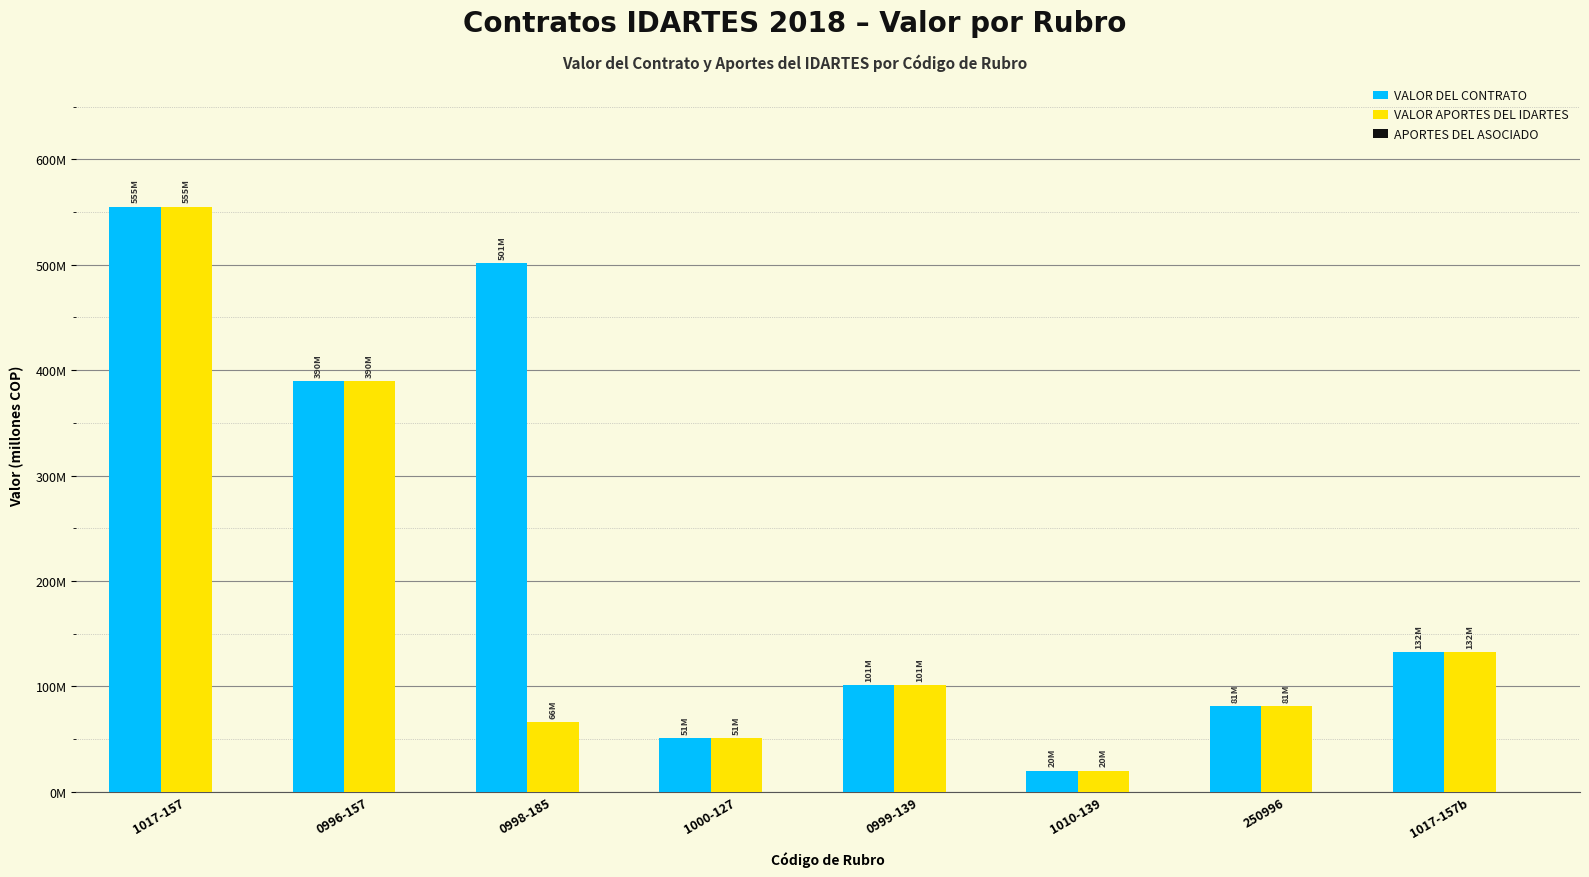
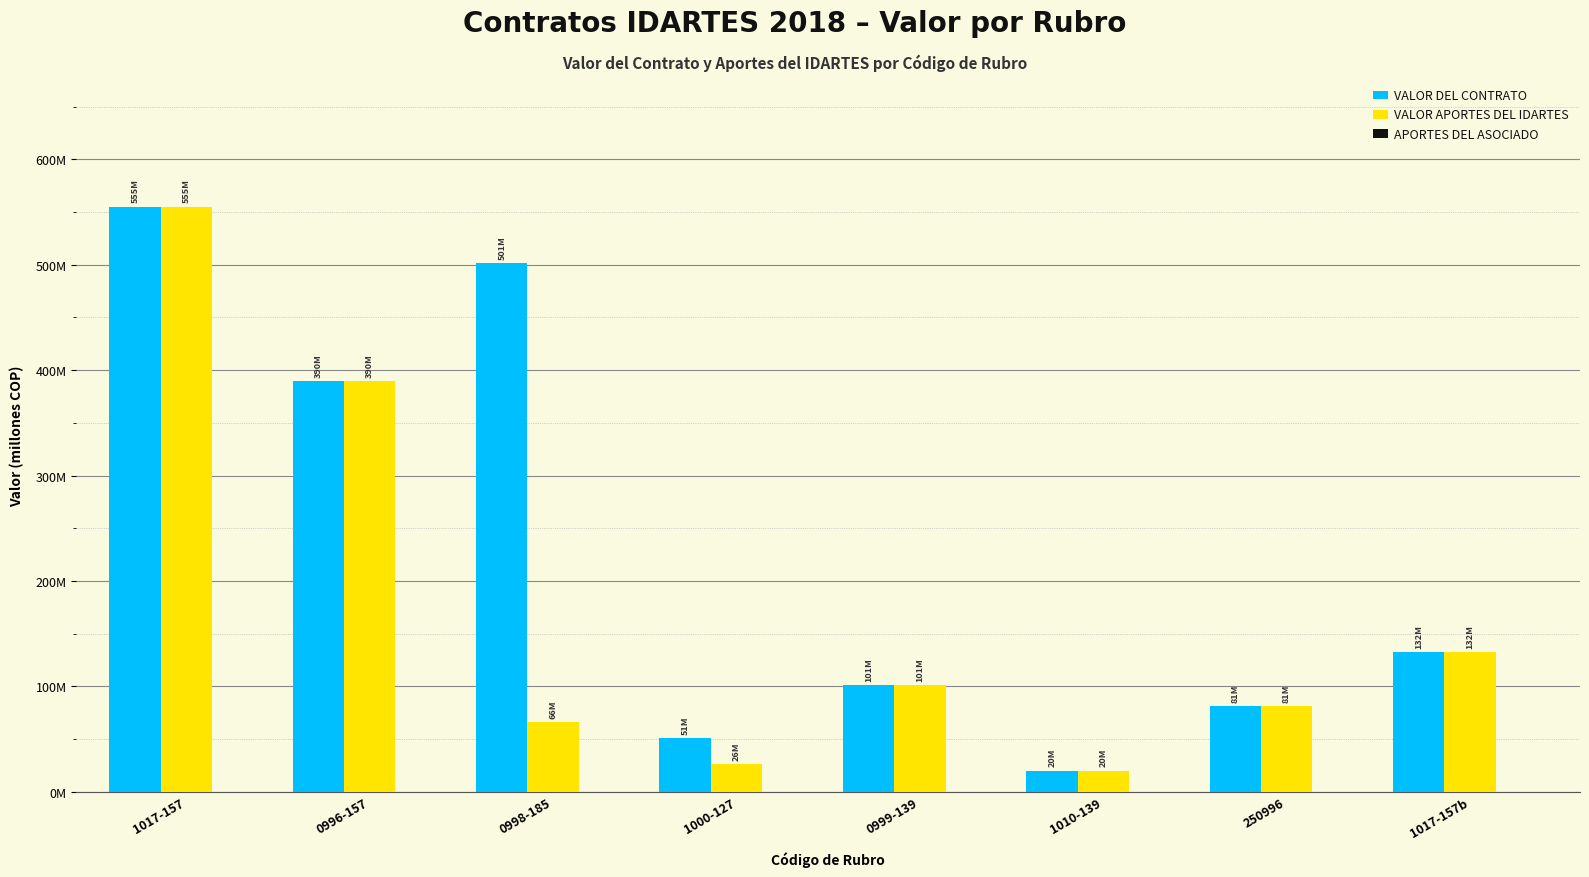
VALOR APORTES DEL IDARTES, 1000-127: 51M -> 26M
